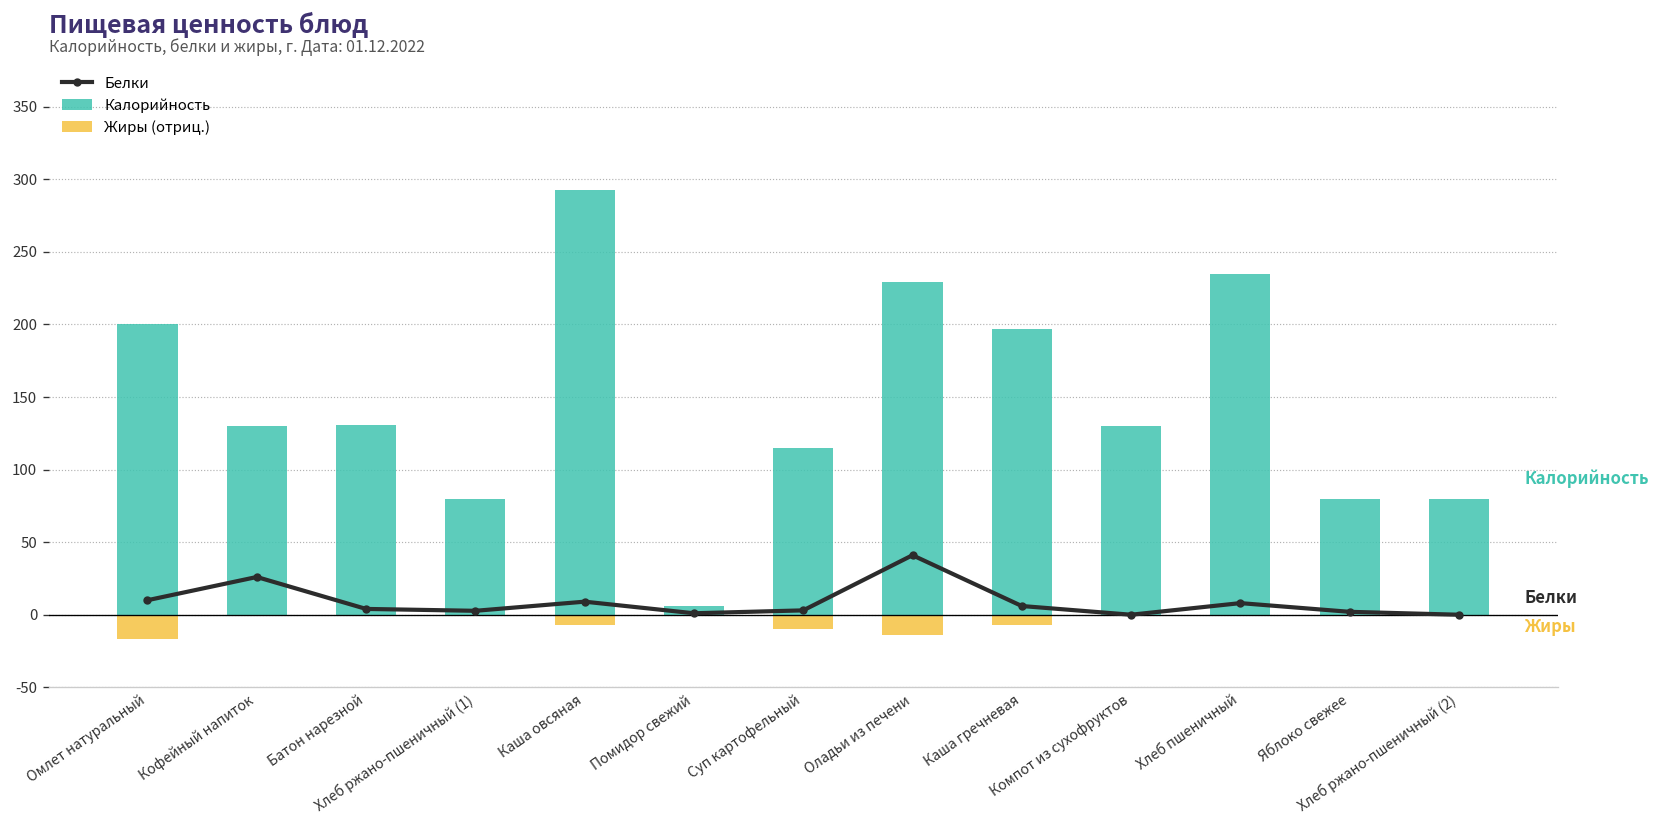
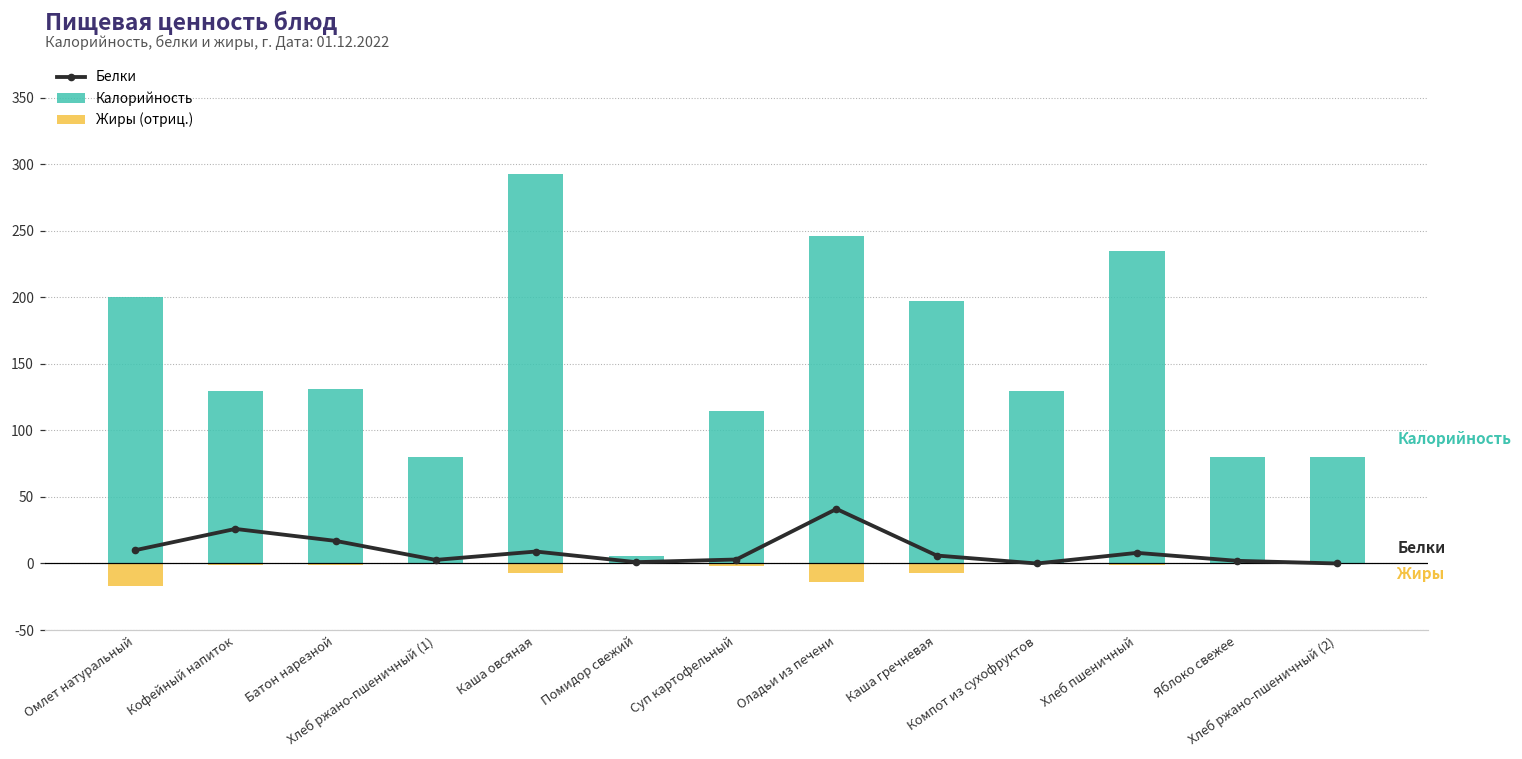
Белки, Батон нарезной: 4 -> 17
Жиры (отриц.), Суп картофельный: -10 -> -2
Калорийность, Оладьи из печени: 229 -> 246
